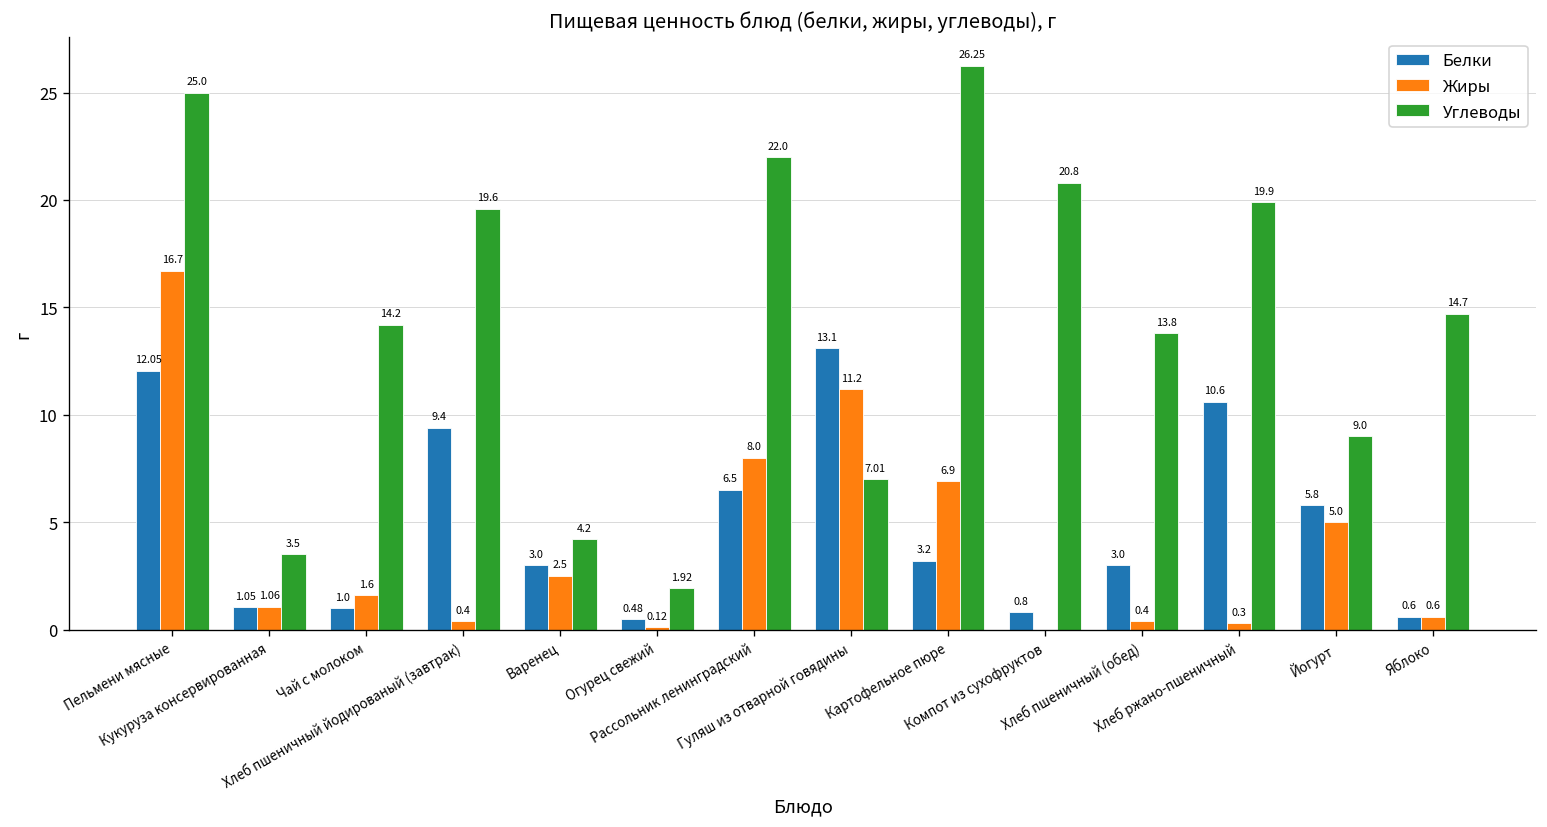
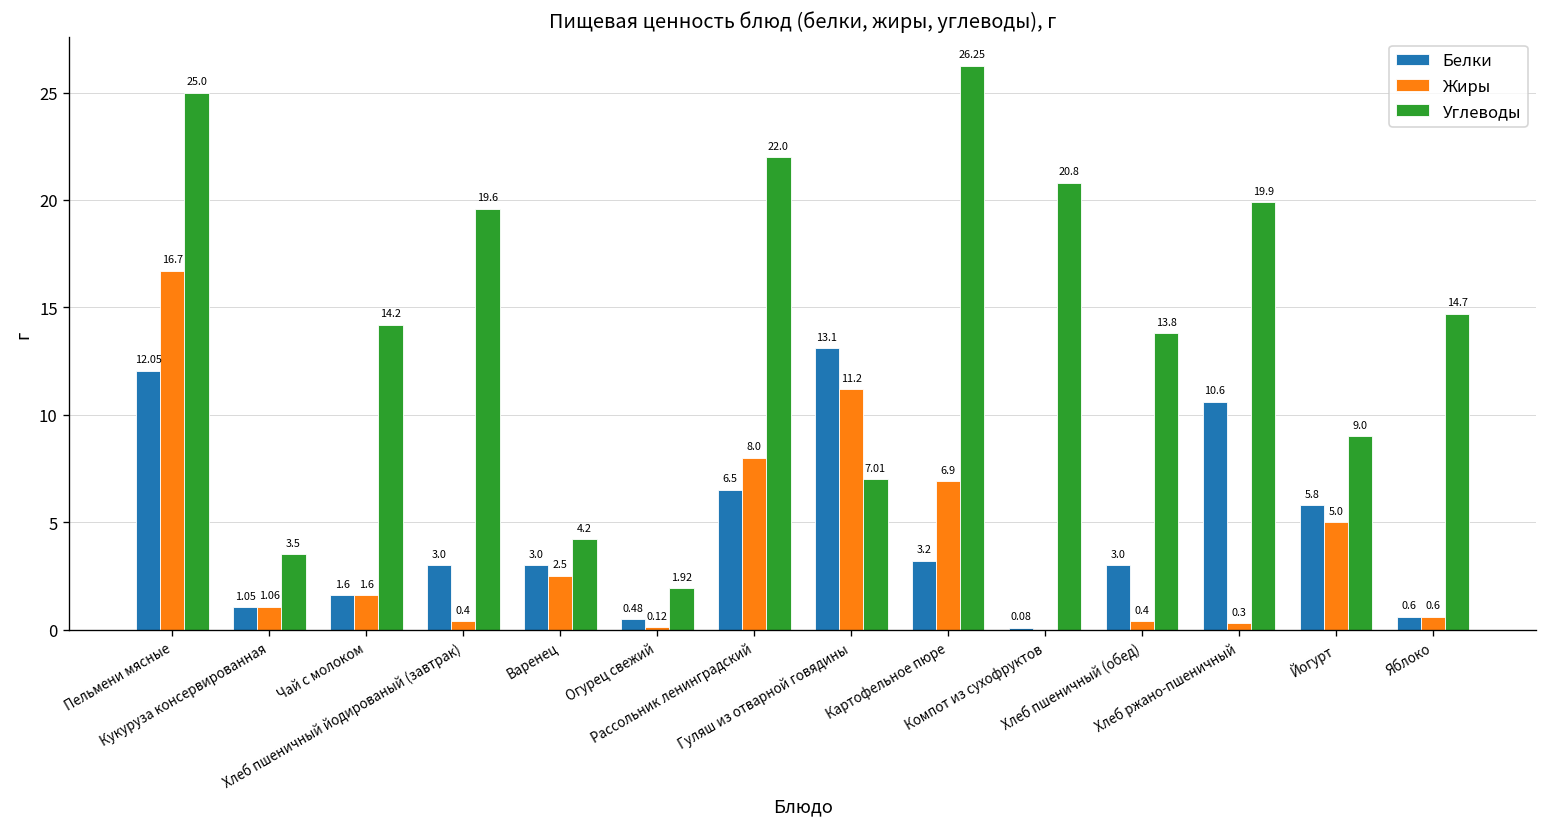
Белки, Чай с молоком: 1.0 -> 1.6
Белки, Хлеб пшеничный йодированый (завтрак): 9.4 -> 3.0
Белки, Компот из сухофруктов: 0.8 -> 0.08
